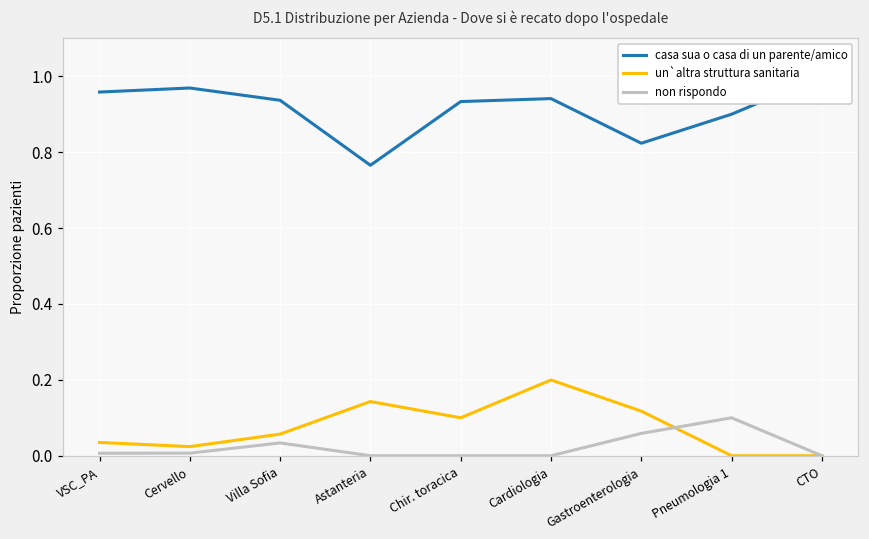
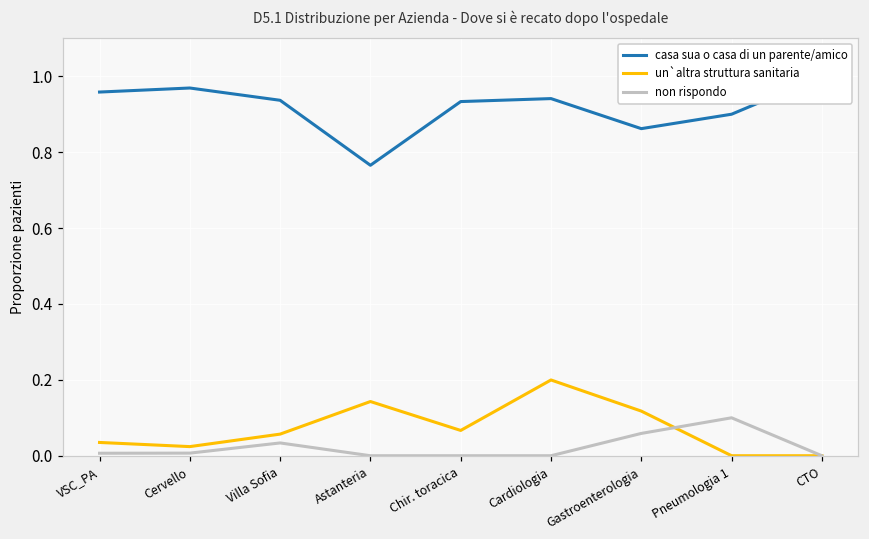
un`altra struttura sanitaria, Chir. toracica: 0.10 -> 0.07
casa sua o casa di un parente/amico, Gastroenterologia: 0.82 -> 0.86
